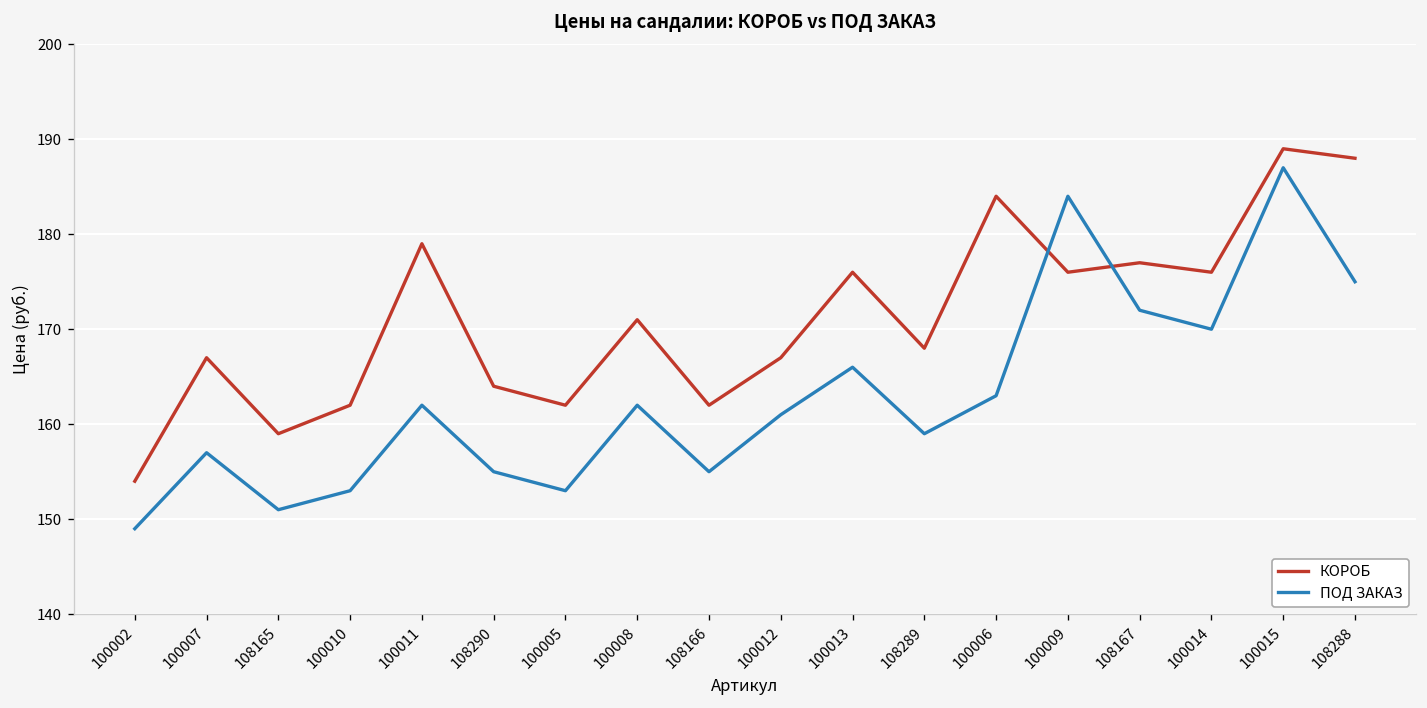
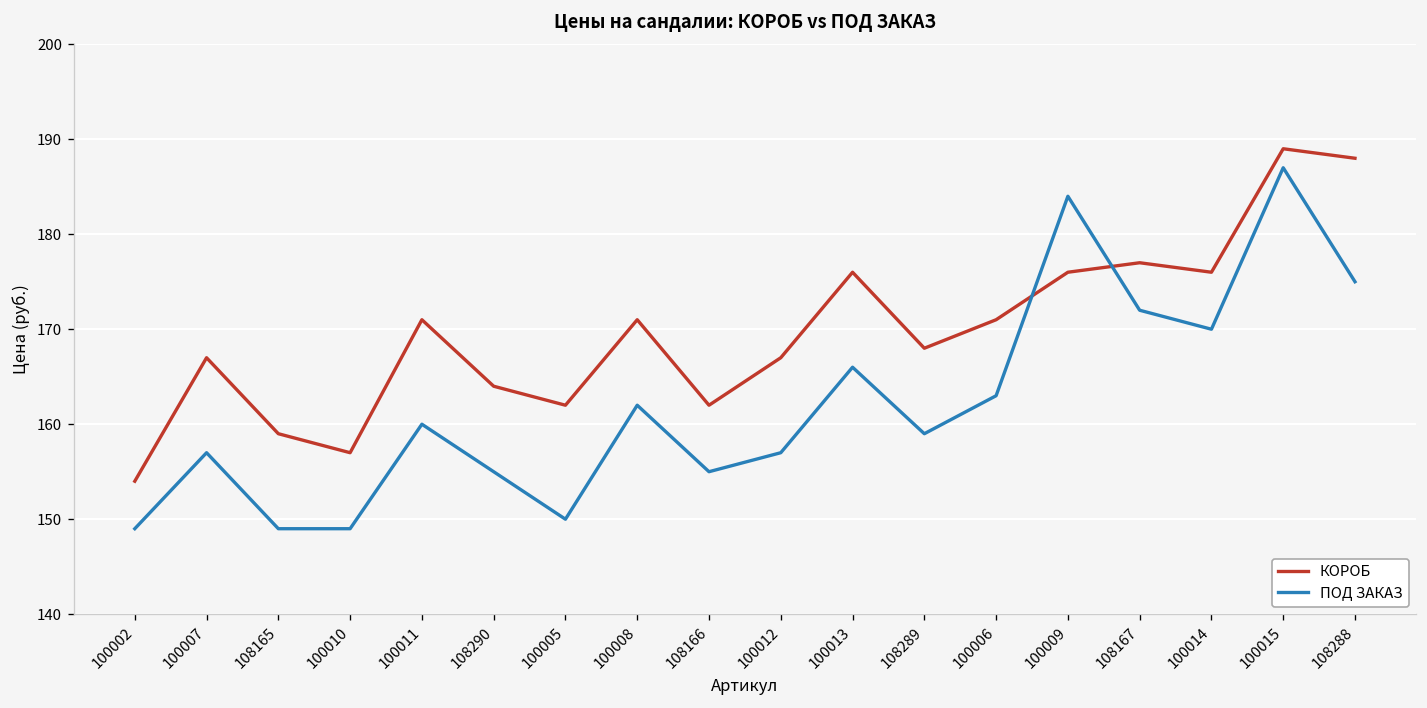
ПОД ЗАКАЗ, 108165: 151 -> 149
КОРОБ, 100010: 162 -> 157
ПОД ЗАКАЗ, 100010: 153 -> 149
КОРОБ, 100011: 179 -> 171
ПОД ЗАКАЗ, 100011: 162 -> 160
ПОД ЗАКАЗ, 100005: 153 -> 150
ПОД ЗАКАЗ, 100012: 161 -> 157
КОРОБ, 100006: 184 -> 171
